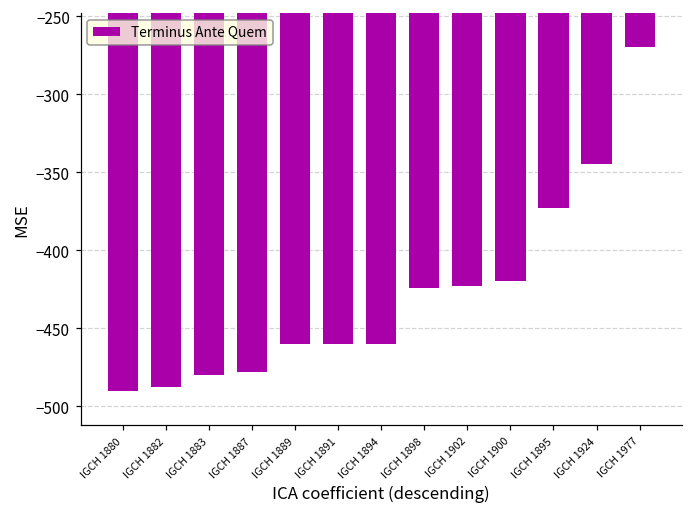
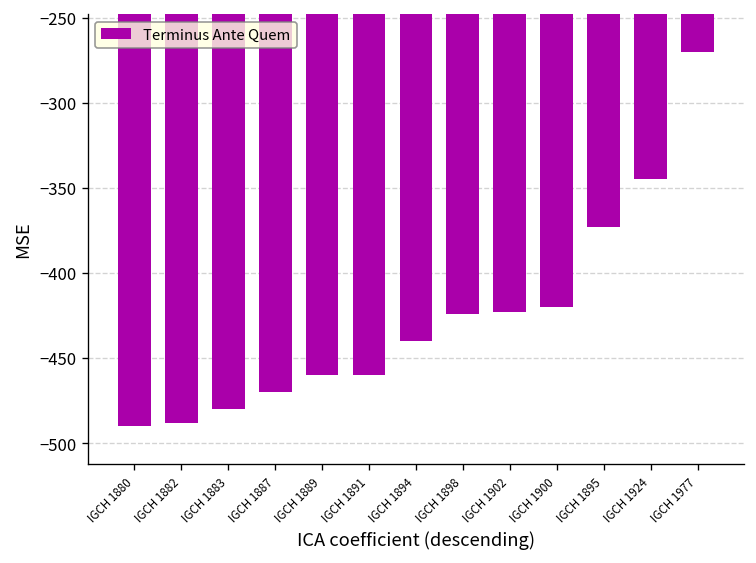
IGCH 1887: -478 -> -470
IGCH 1894: -460 -> -440
